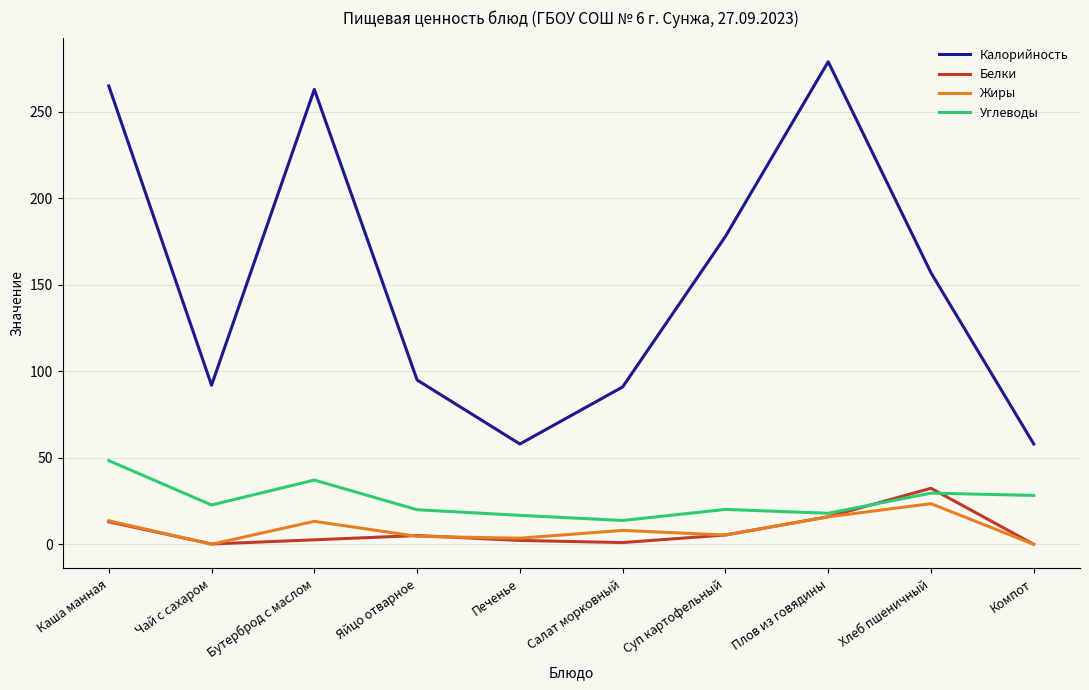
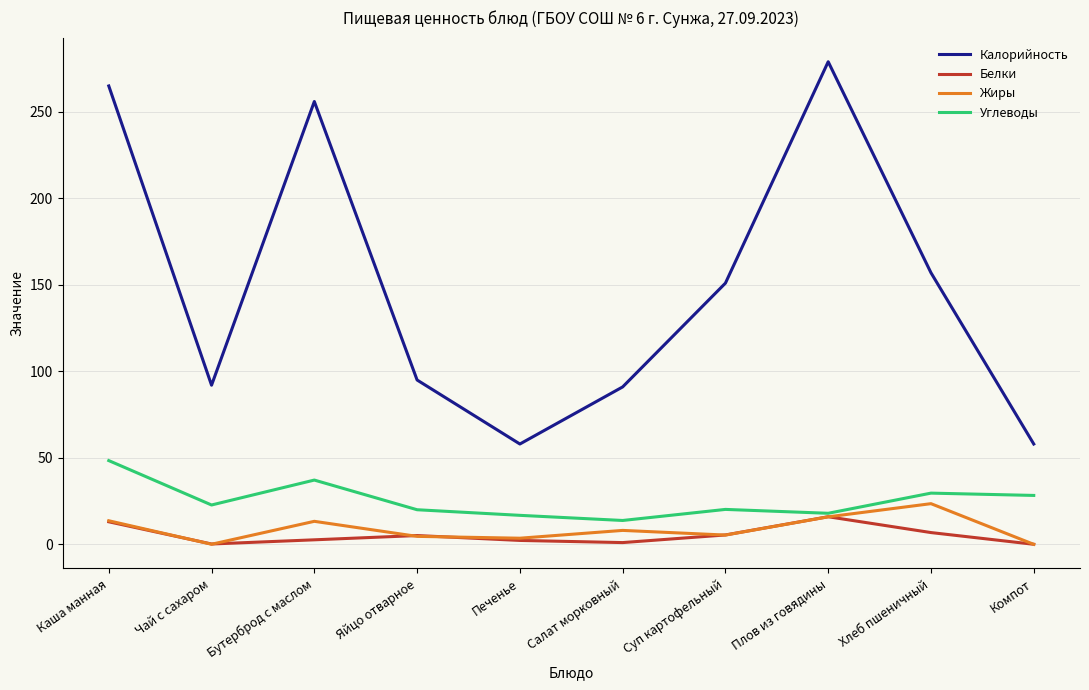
Калорийность, Бутерброд с маслом: 263 -> 256
Калорийность, Суп картофельный: 178 -> 151
Белки, Хлеб пшеничный: 32 -> 7
